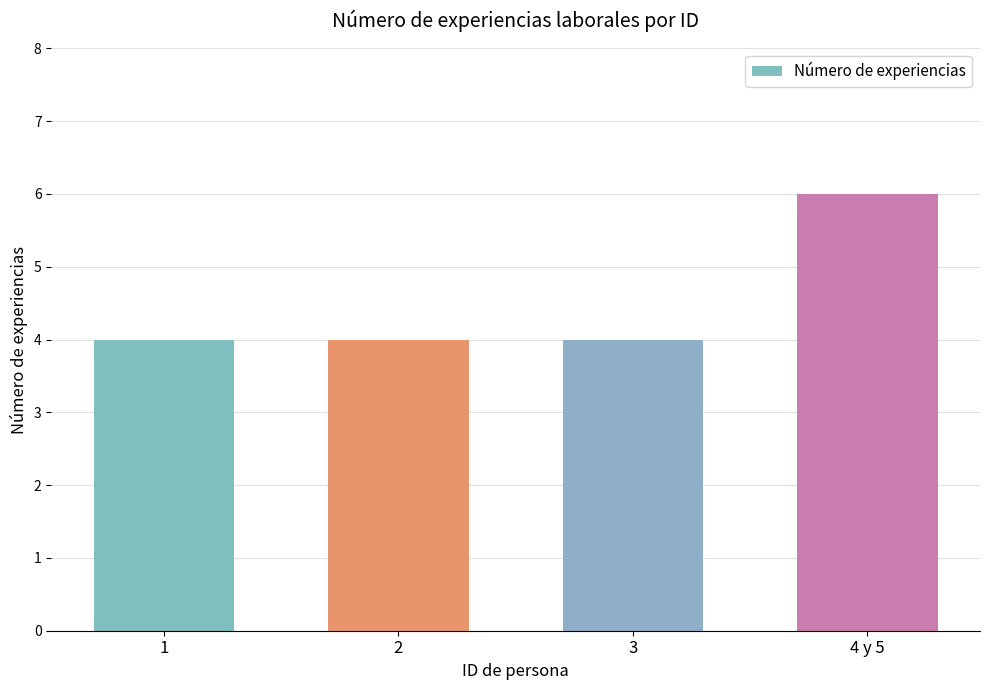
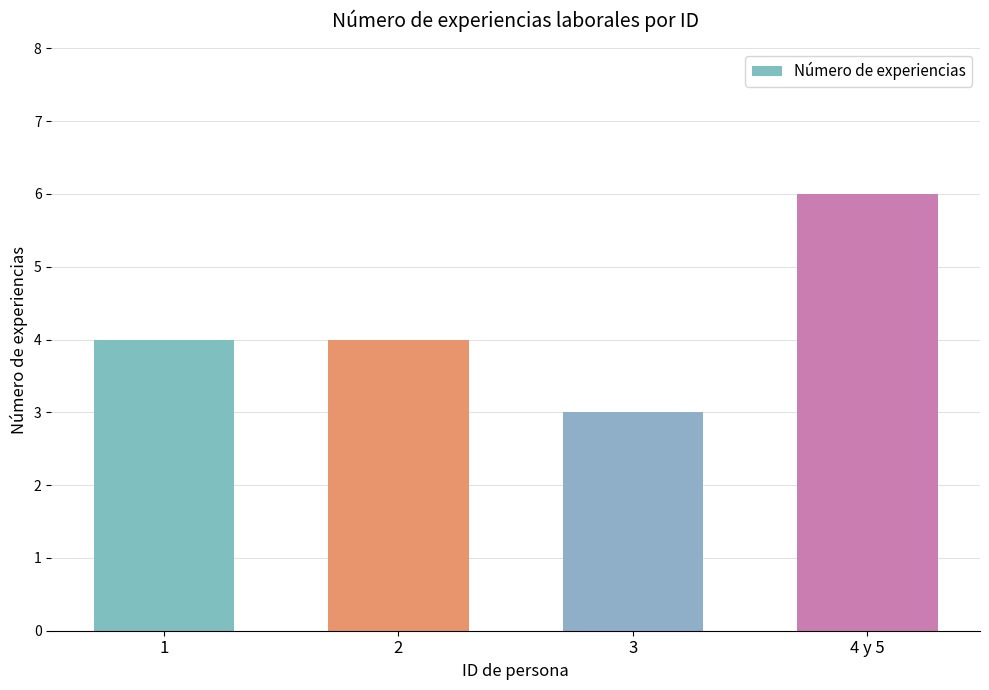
3: 4 -> 3
